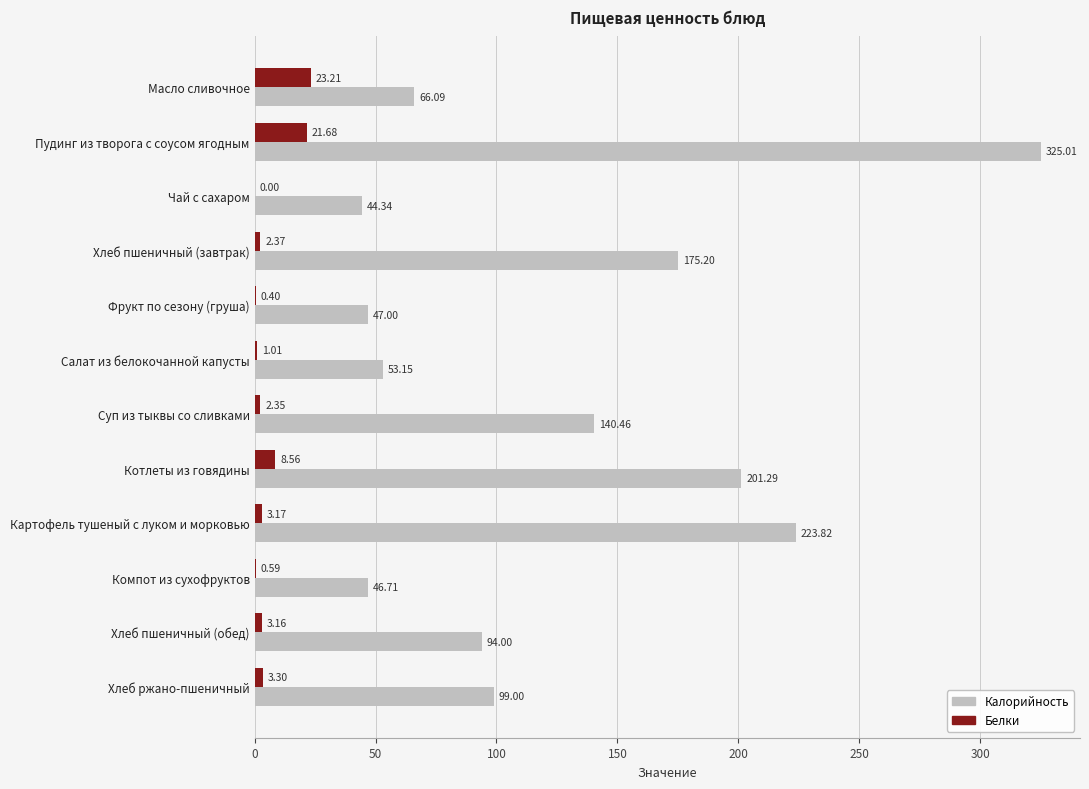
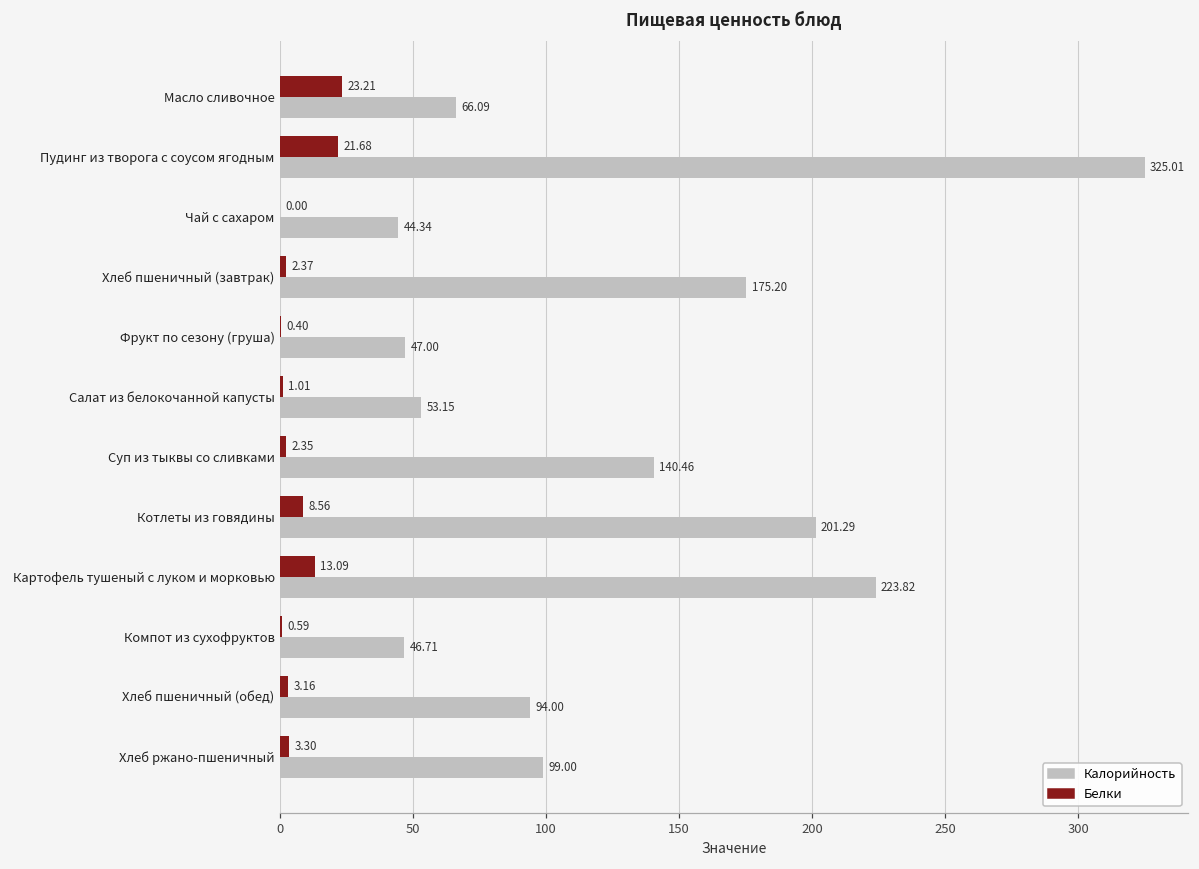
Белки, Картофель тушеный с луком и морковью: 3.17 -> 13.09
